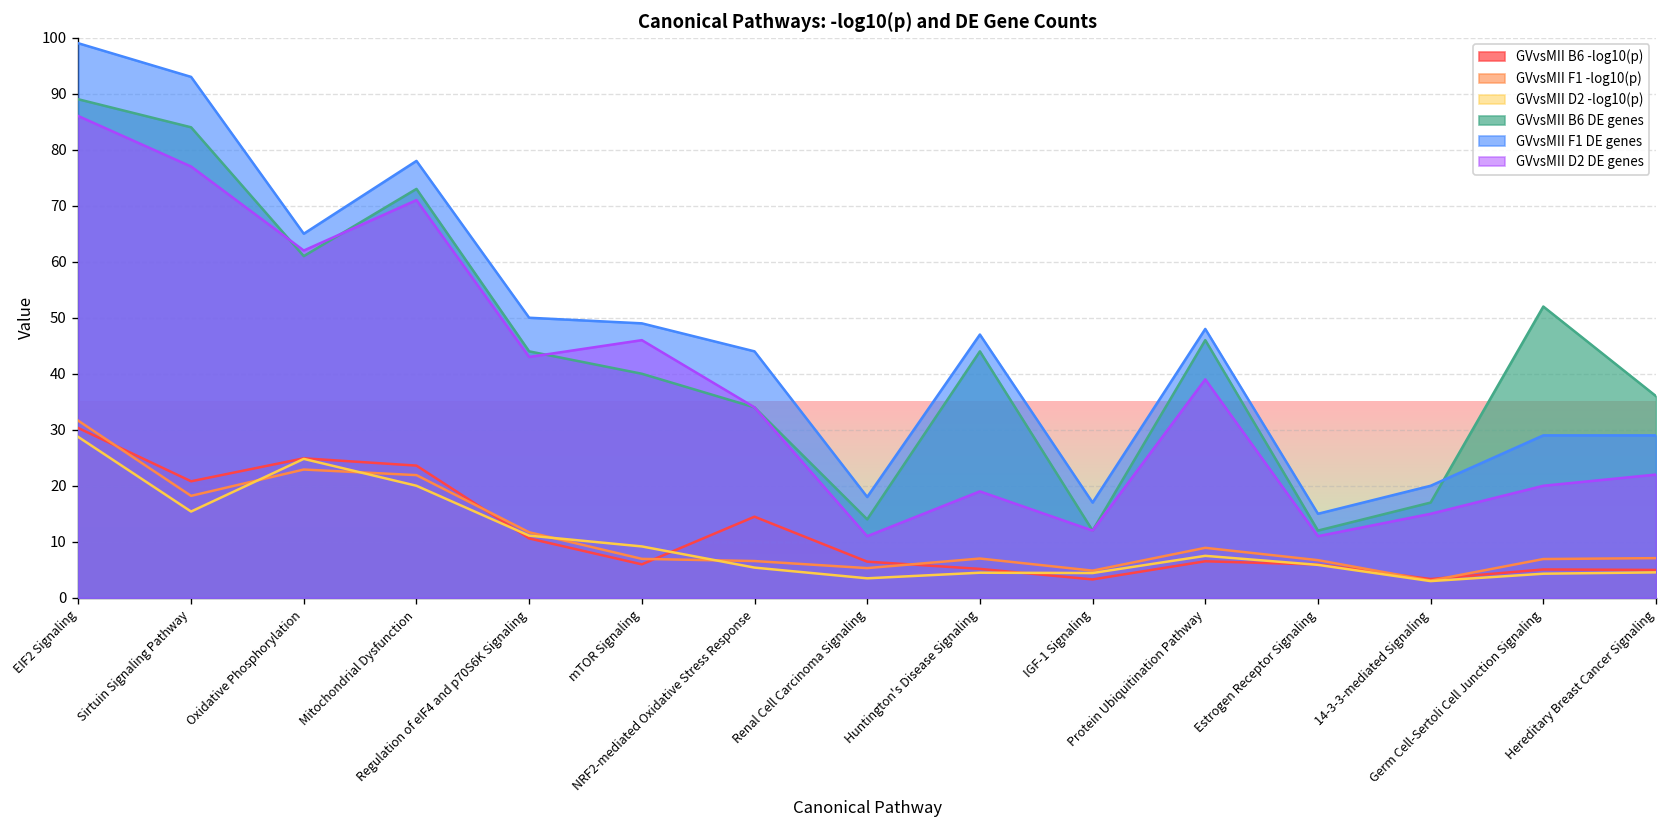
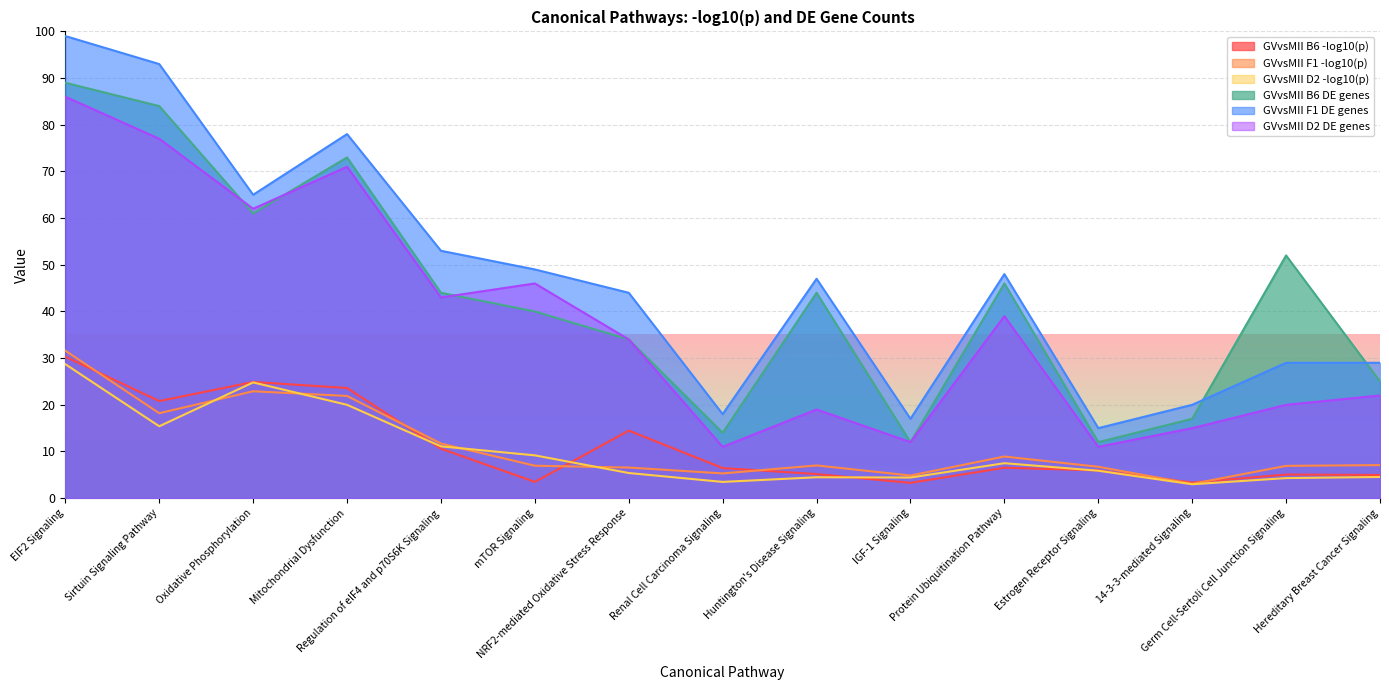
GVvsMII F1 DE genes, Regulation of eIF4 and p70S6K Signaling: 50 -> 53
GVvsMII B6 -log10(p), mTOR Signaling: 6 -> 3
GVvsMII B6 DE genes, Hereditary Breast Cancer Signaling: 36 -> 25
